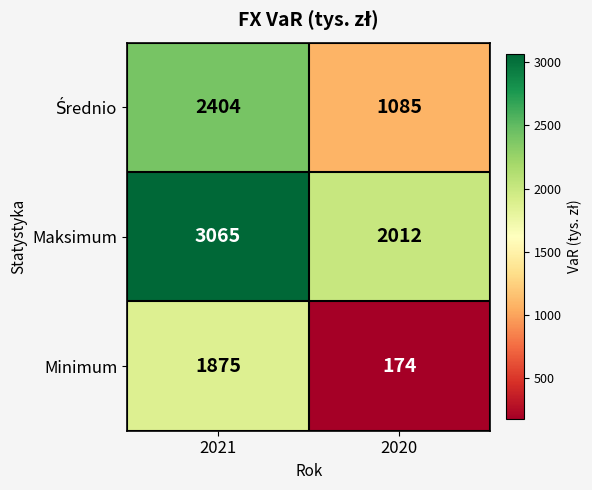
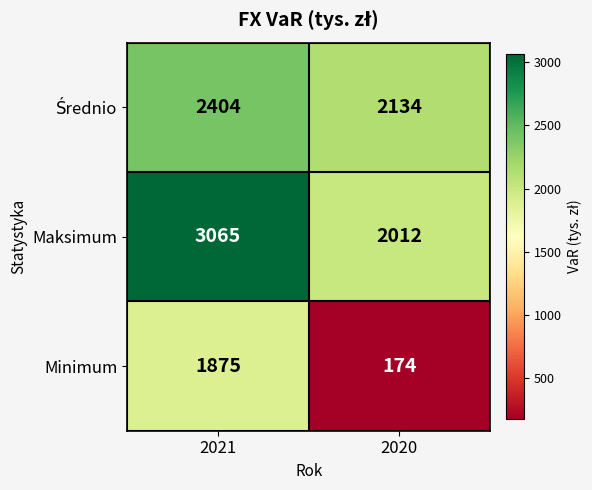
Średnio, 2020: 1085 -> 2134
